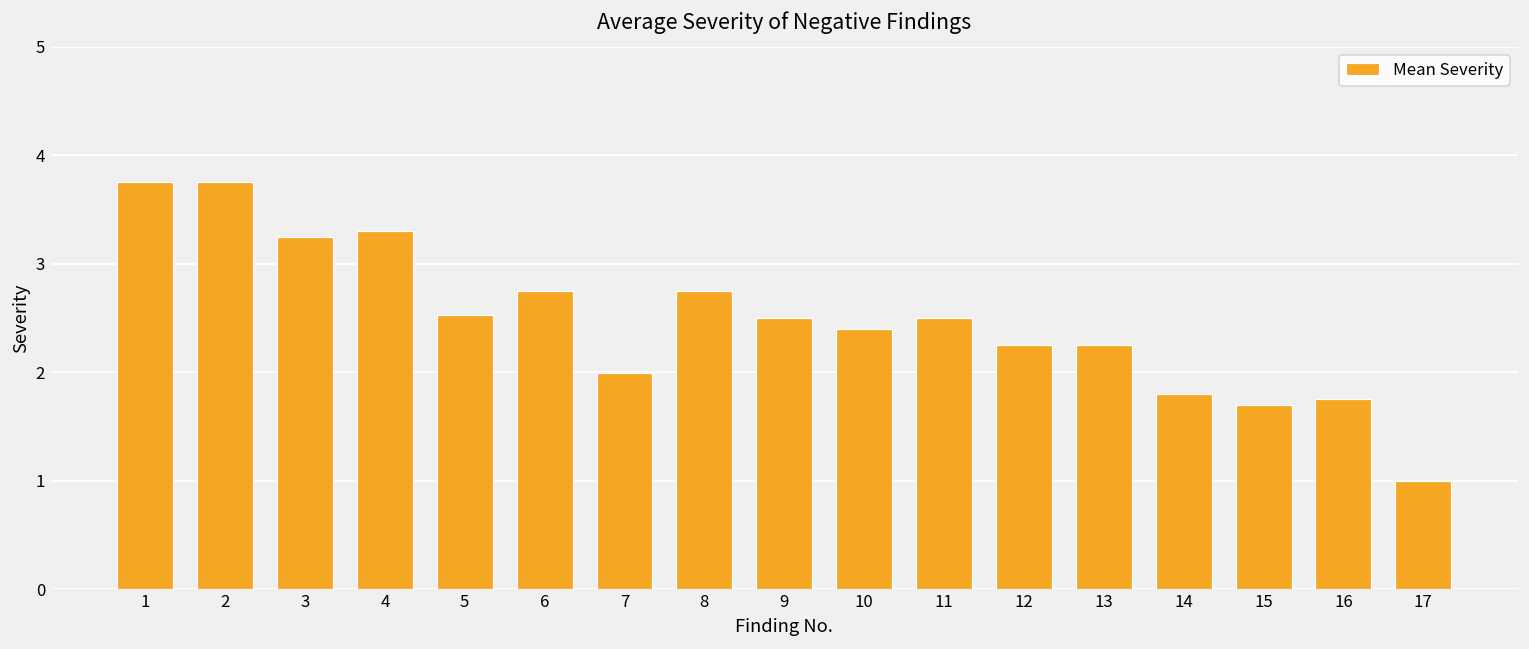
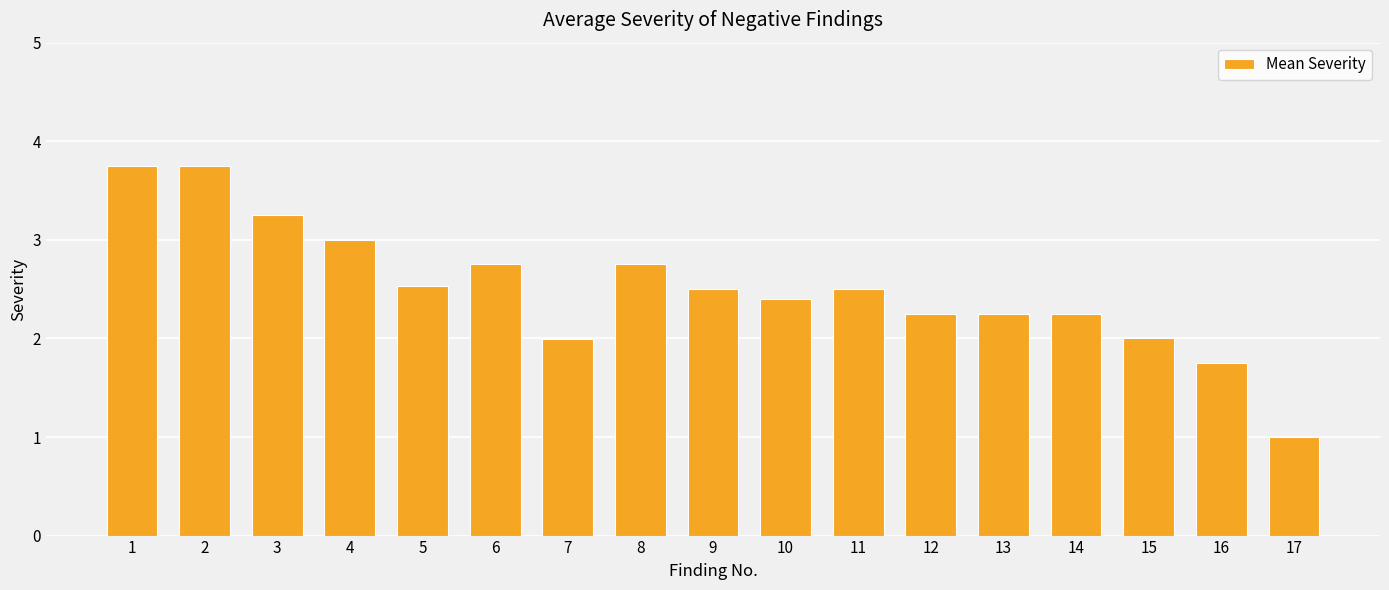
4: 3.3 -> 3.0
14: 1.8 -> 2.3
15: 1.7 -> 2.0
